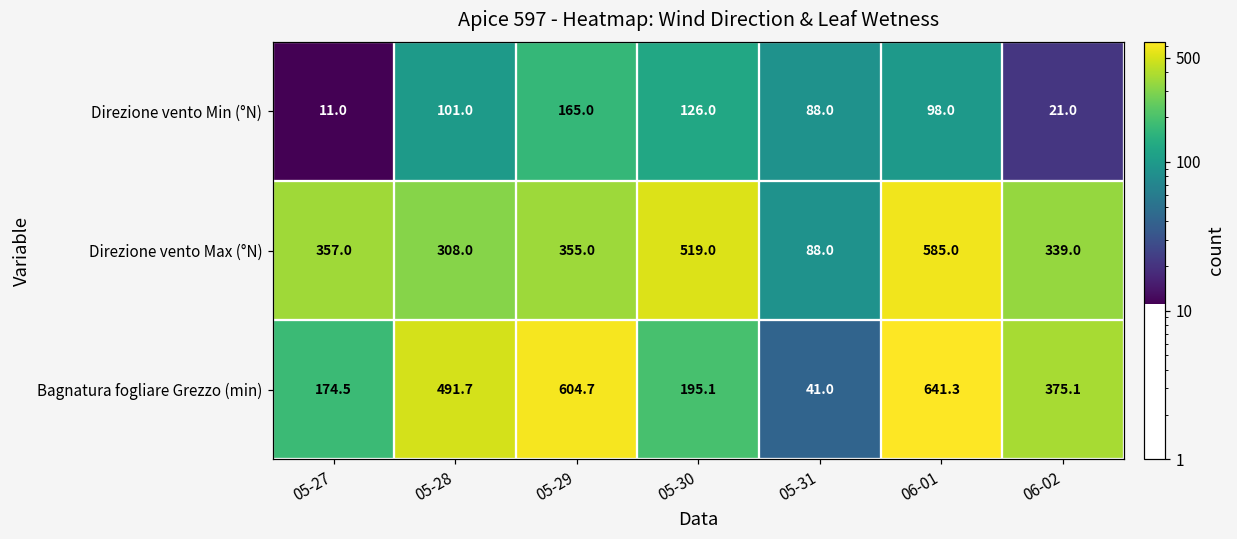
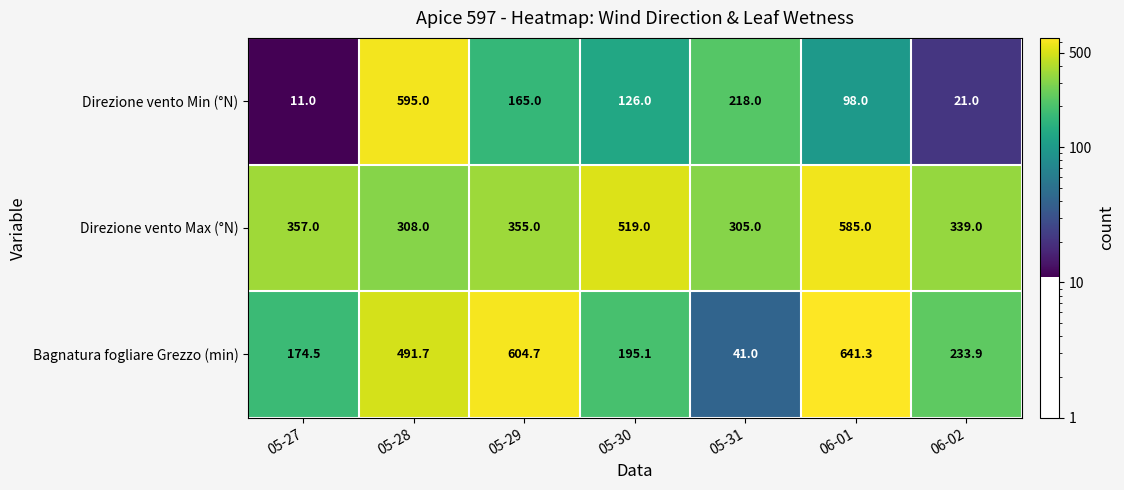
Direzione vento Min (°N), 05-28: 101.0 -> 595.0
Direzione vento Min (°N), 05-31: 88.0 -> 218.0
Direzione vento Max (°N), 05-31: 88.0 -> 305.0
Bagnatura fogliare Grezzo (min), 06-02: 375.1 -> 233.9
